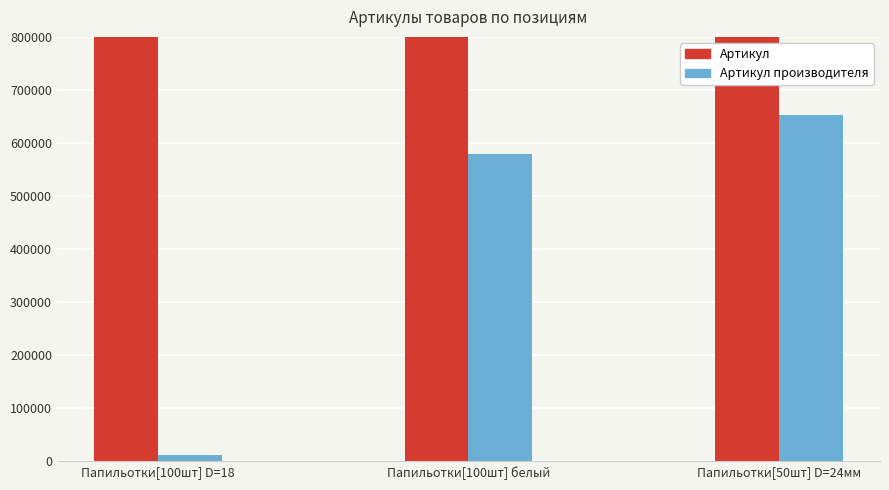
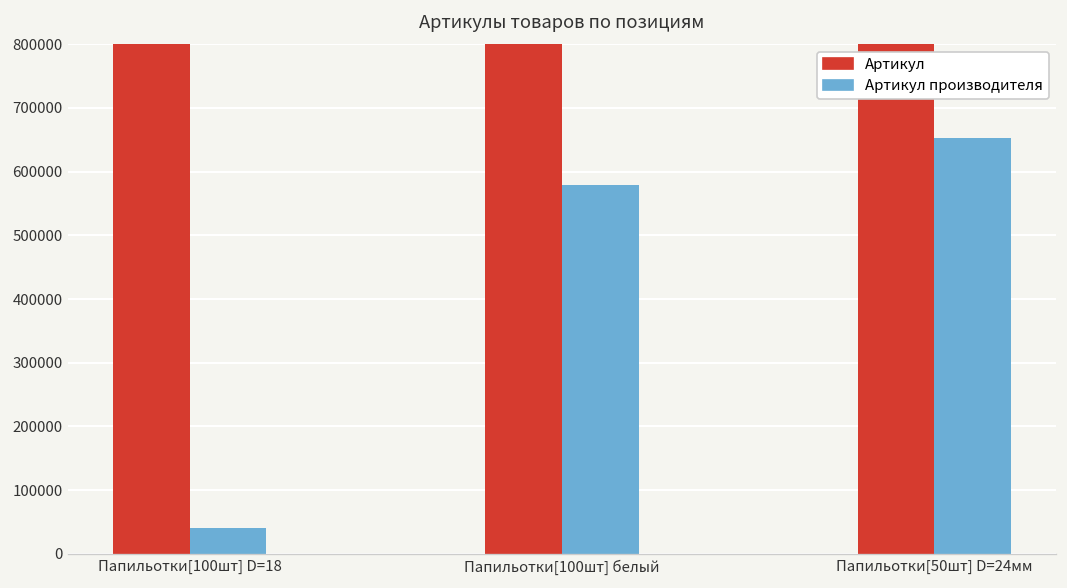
Артикул производителя, Папильотки[100шт] D=18: 10000 -> 40000
